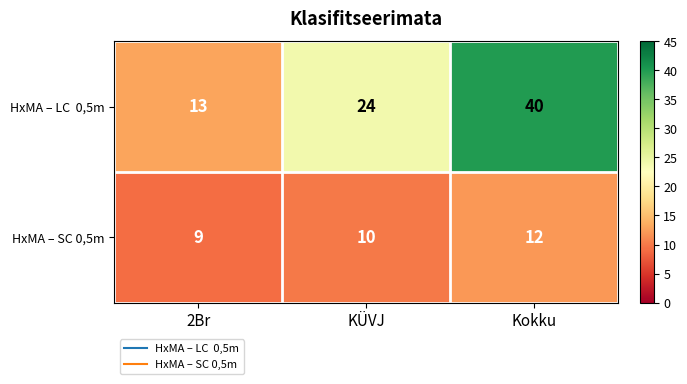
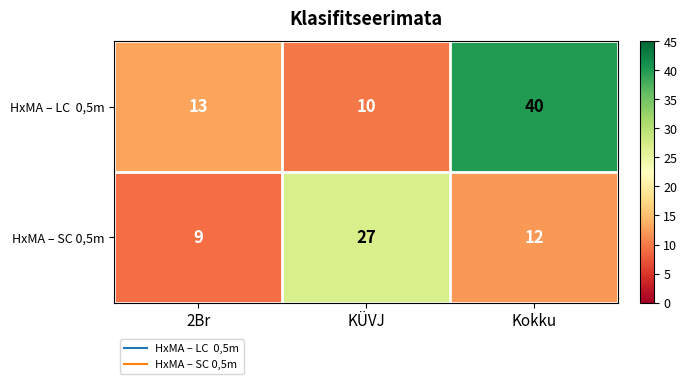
HxMA – LC 0,5m, KÜVJ: 24 -> 10
HxMA – SC 0,5m, KÜVJ: 10 -> 27
